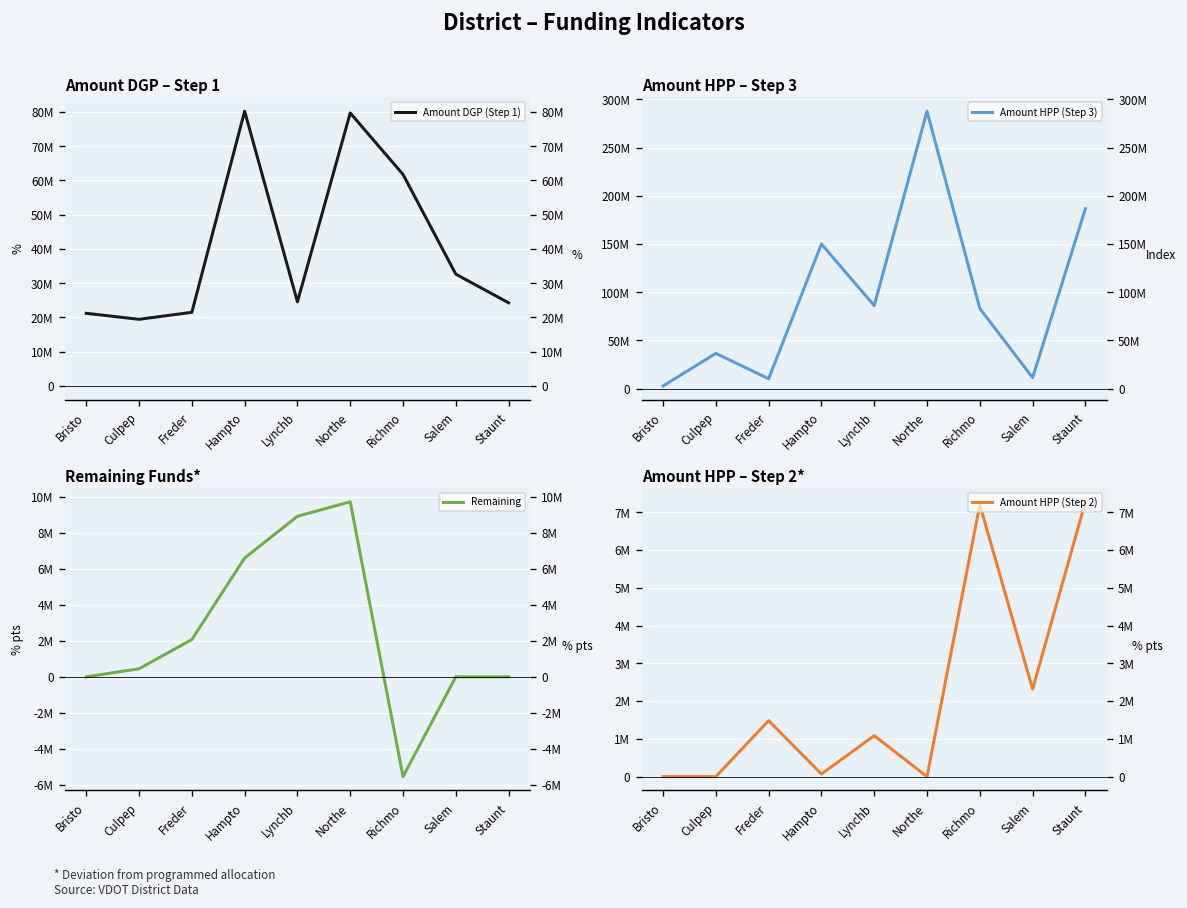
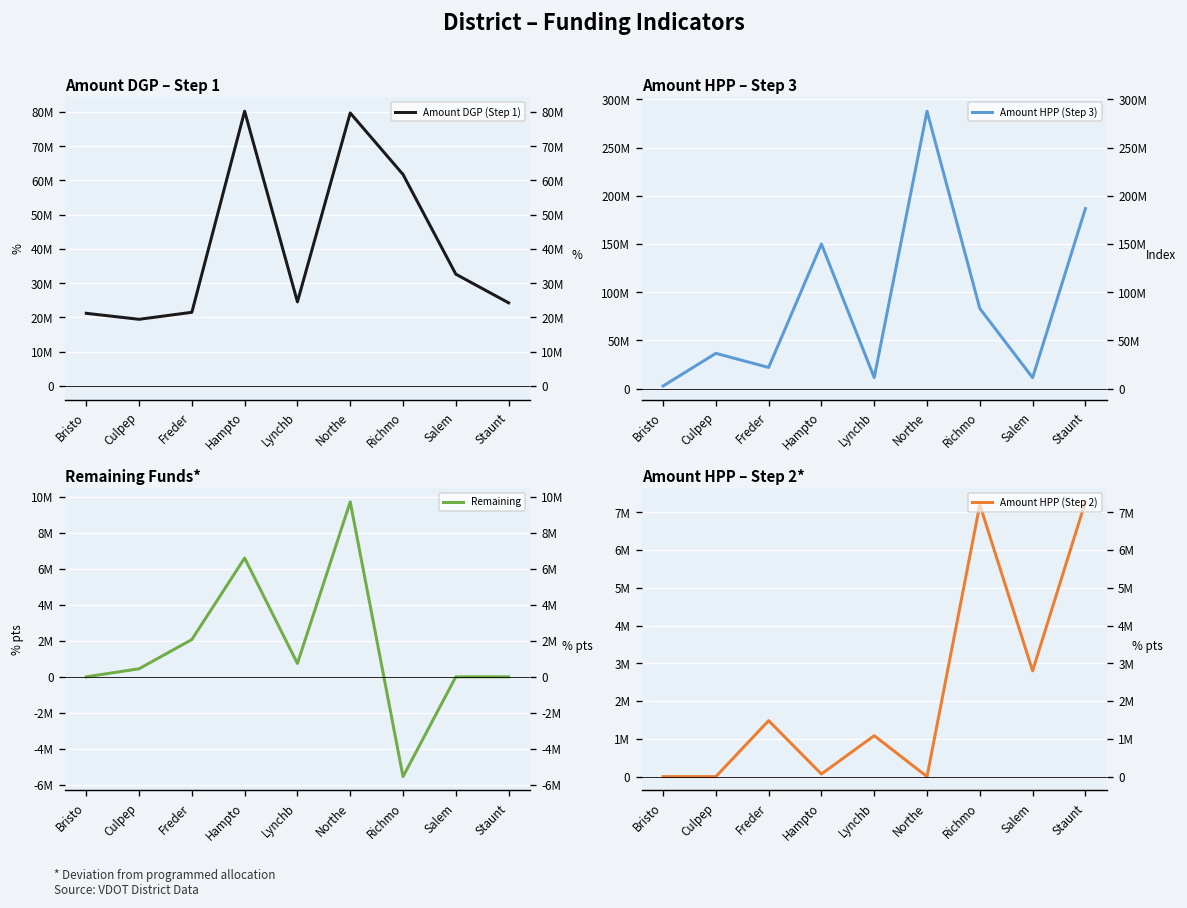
Amount HPP – Step 3, Freder: 10000000 -> 20000000
Amount HPP – Step 3, Lynchb: 90000000 -> 10000000
Remaining Funds*, Lynchb: 8900000 -> 700000
Amount HPP – Step 2*, Salem: 2300000 -> 2800000
